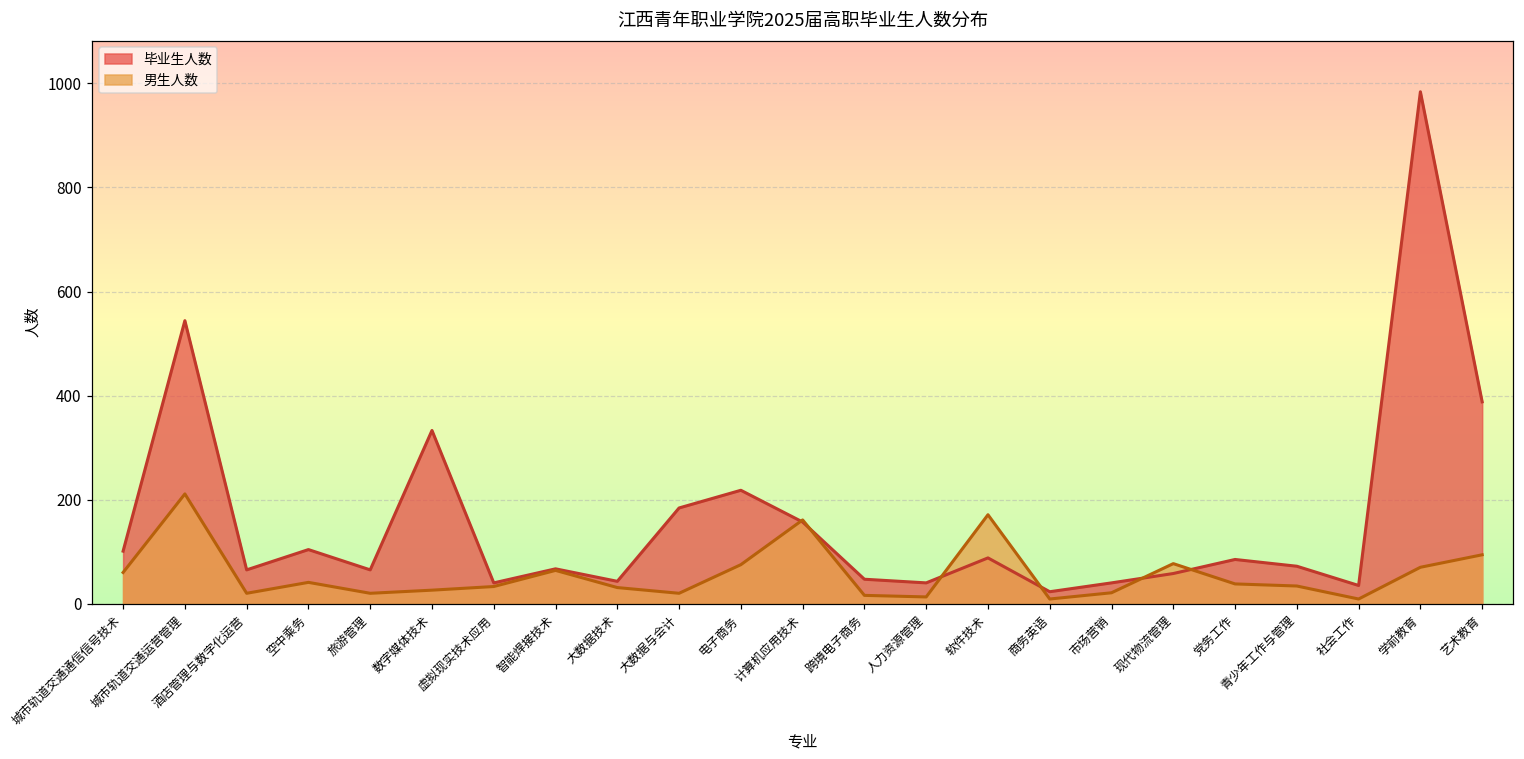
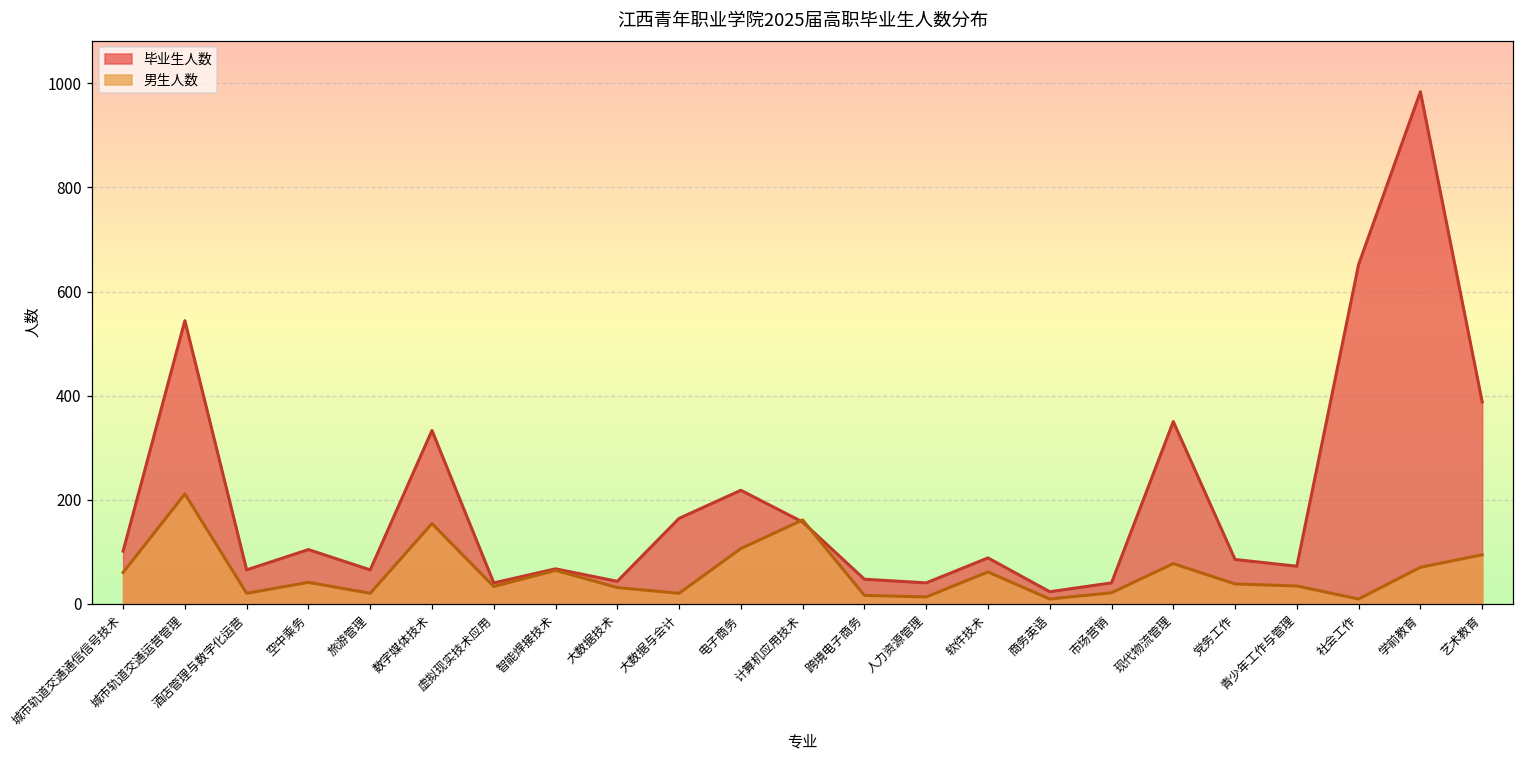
男生人数, 数字媒体技术: 30 -> 150
毕业生人数, 大数据与会计: 180 -> 160
男生人数, 电子商务: 80 -> 110
男生人数, 软件技术: 170 -> 60
毕业生人数, 现代物流管理: 60 -> 350
毕业生人数, 社会工作: 40 -> 650
